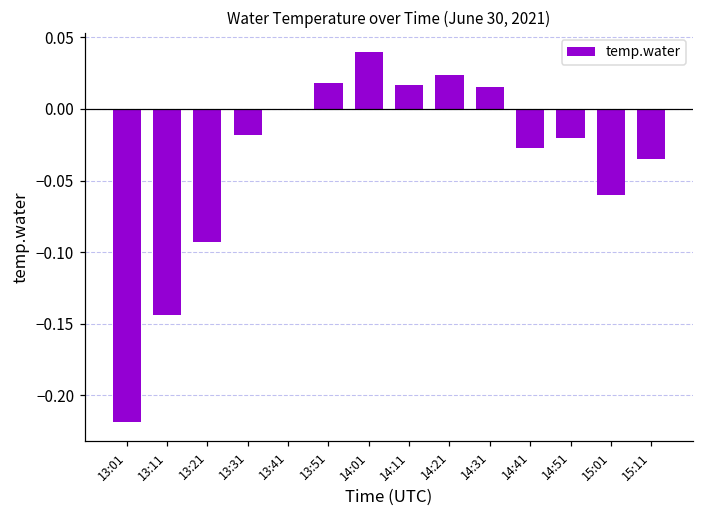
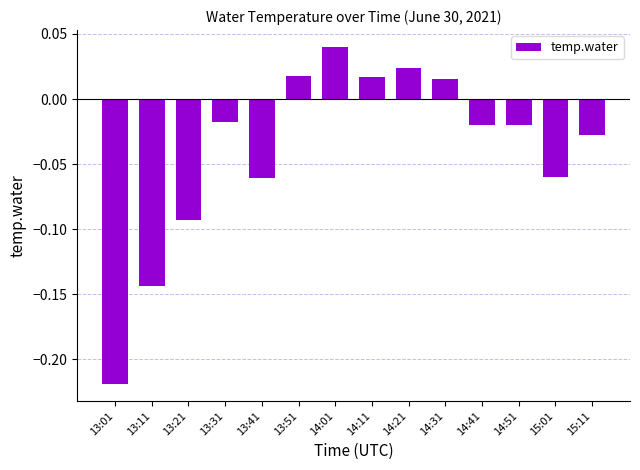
13:41: -0.001 -> -0.061
14:41: -0.027 -> -0.020
15:11: -0.035 -> -0.028
